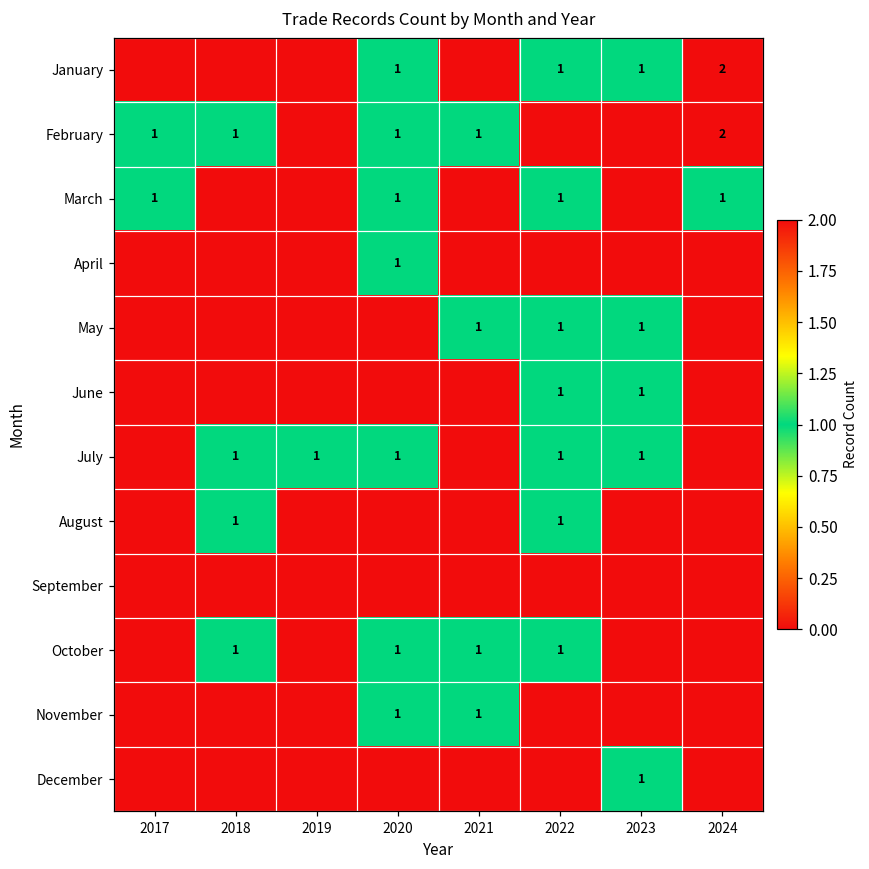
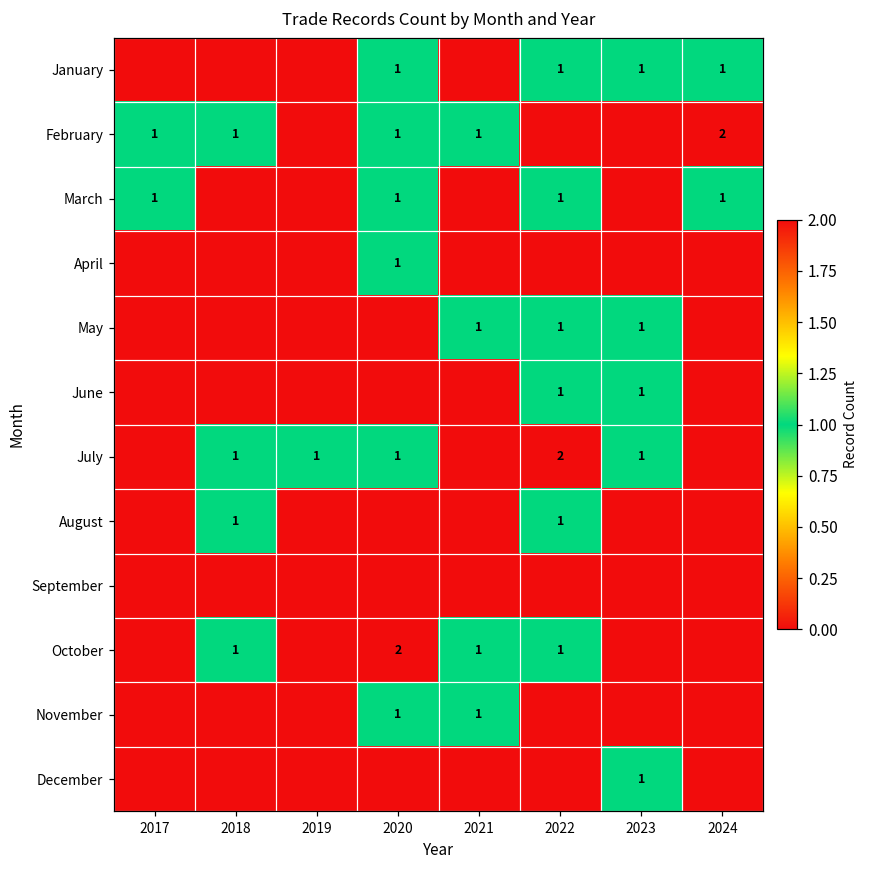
January, 2024: 2 -> 1
July, 2022: 1 -> 2
October, 2020: 1 -> 2
